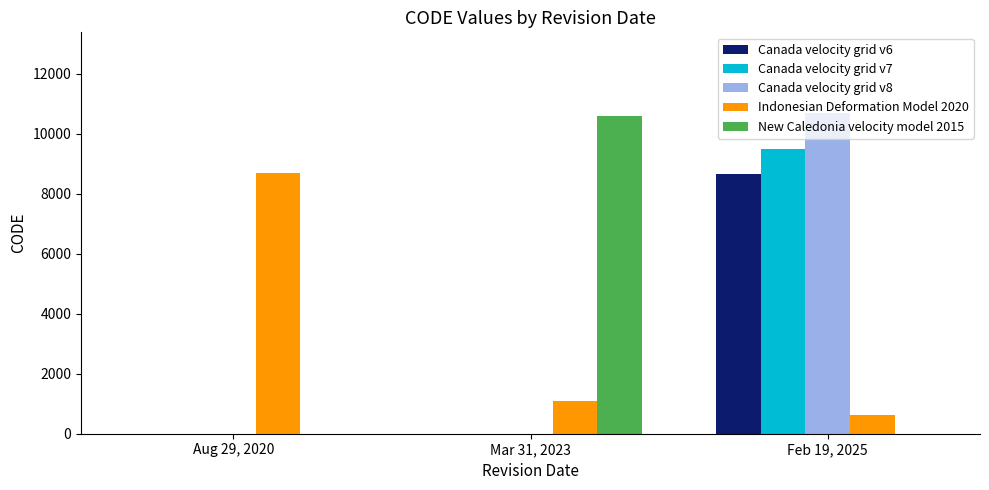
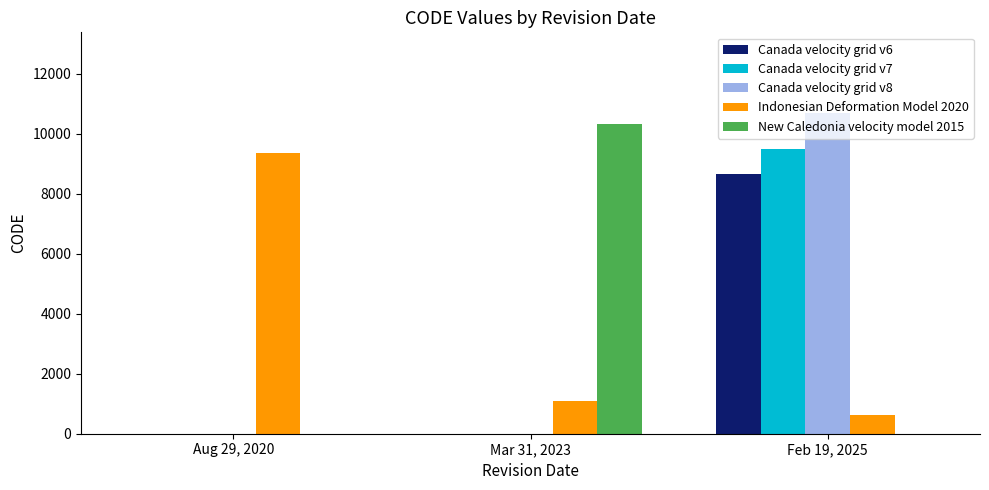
Indonesian Deformation Model 2020, Aug 29, 2020: 8700 -> 9400
New Caledonia velocity model 2015, Mar 31, 2023: 10600 -> 10300
